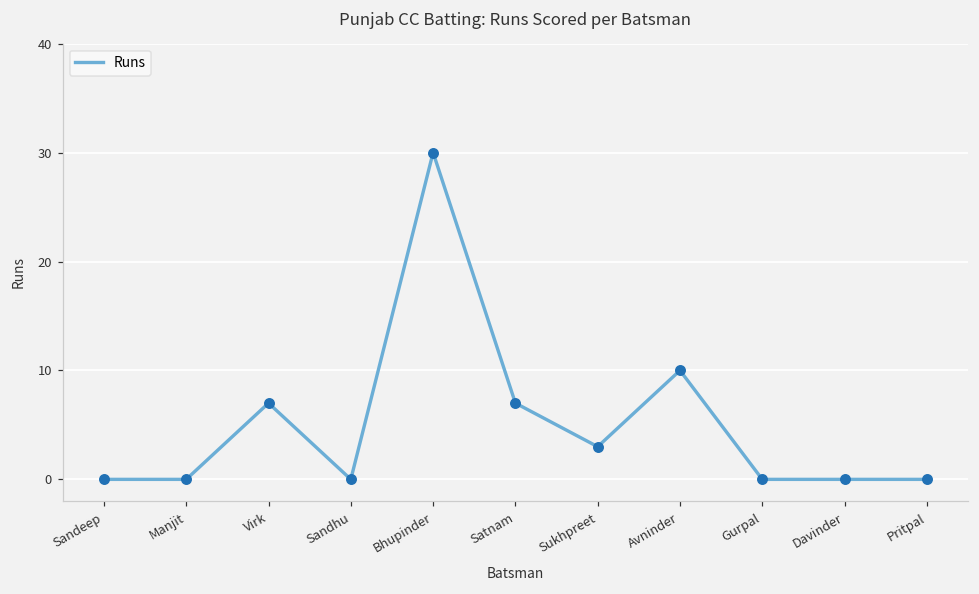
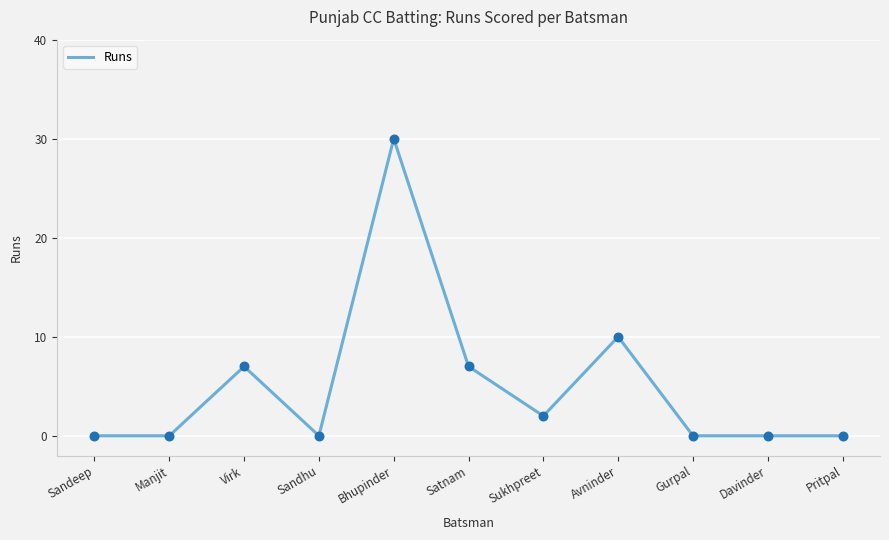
Sukhpreet: 3 -> 2
